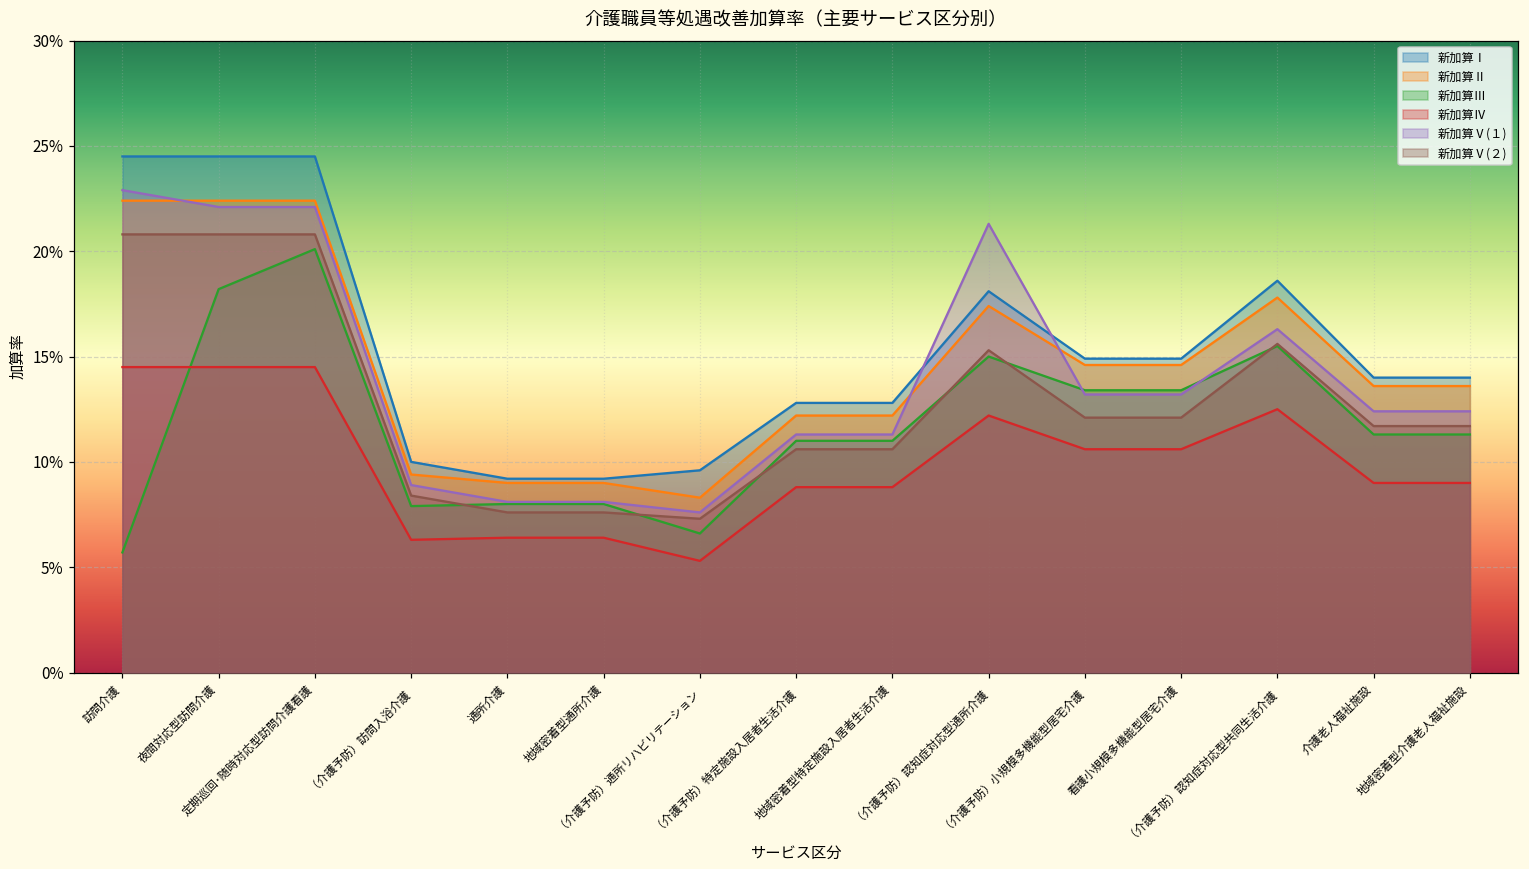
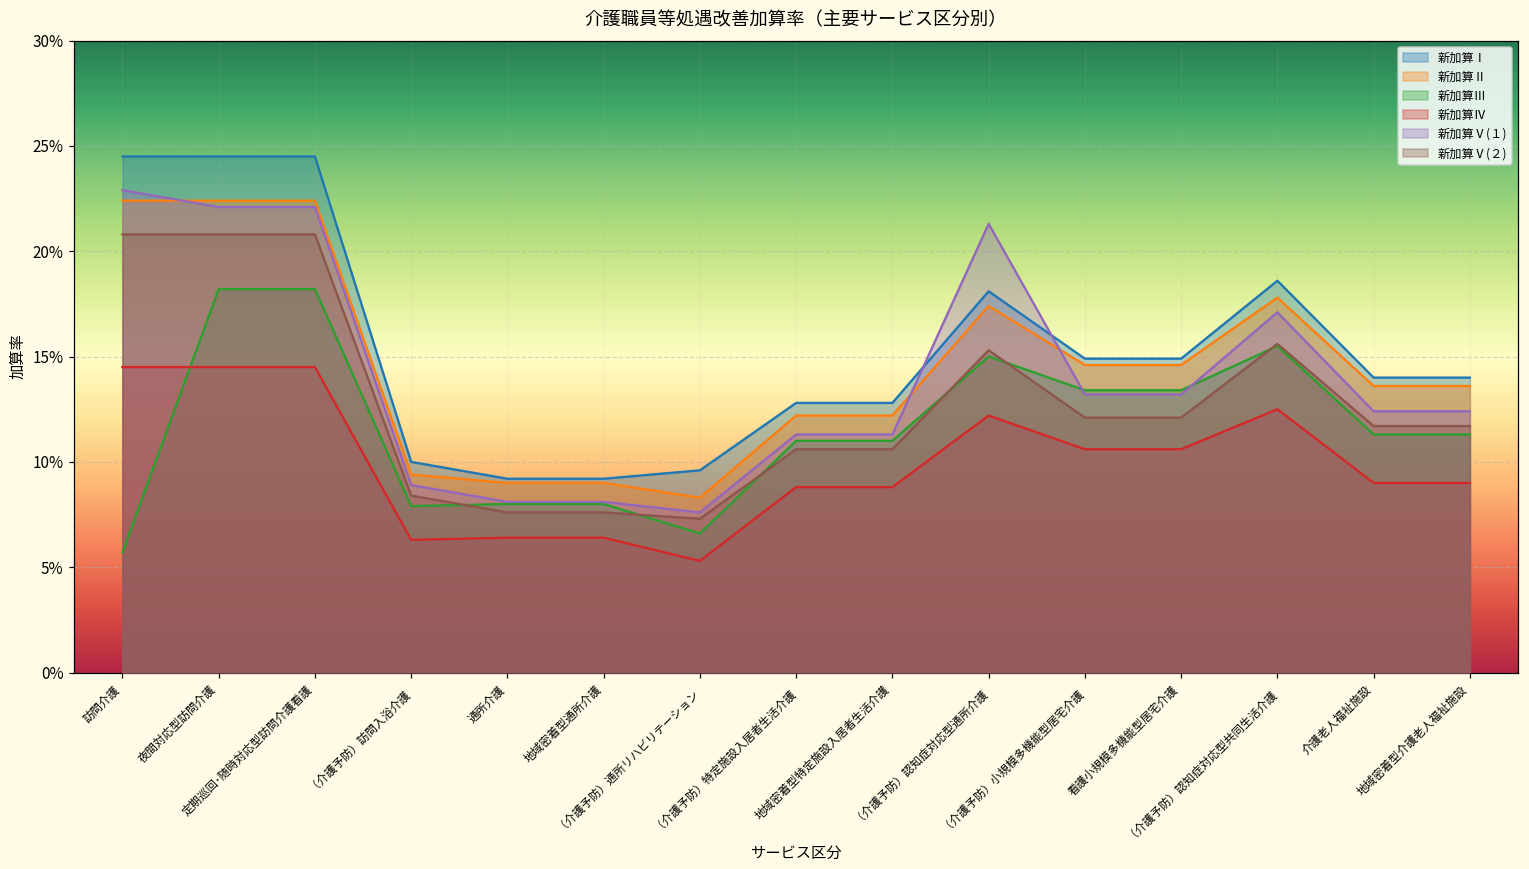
新加算Ⅲ, 定期巡回･随時対応型訪問介護看護: 20.1% -> 18.2%
新加算Ⅴ(１), （介護予防）認知症対応型共同生活介護: 16.3% -> 17.1%
